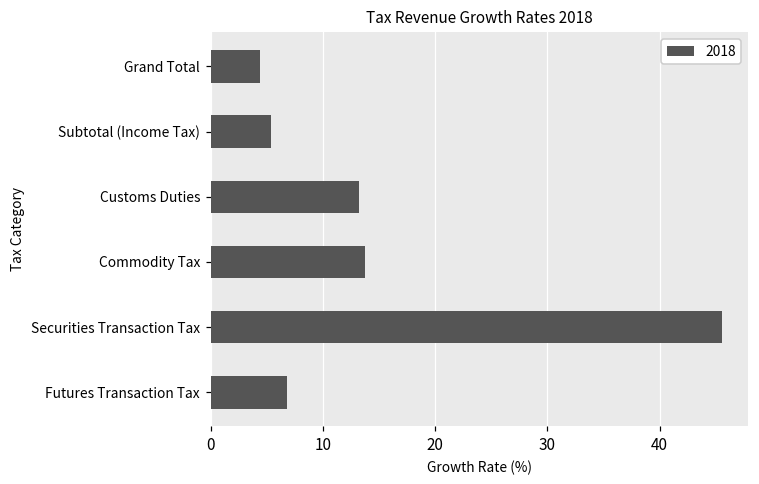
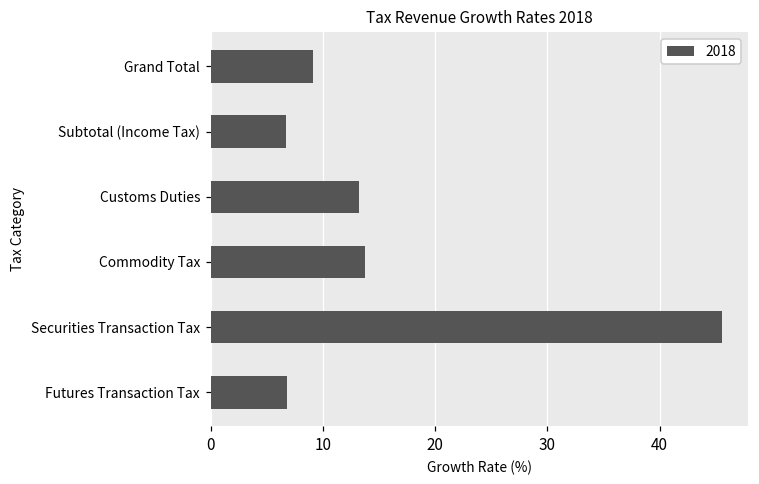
Grand Total: 4.4 -> 9.1
Subtotal (Income Tax): 5.4 -> 6.7
